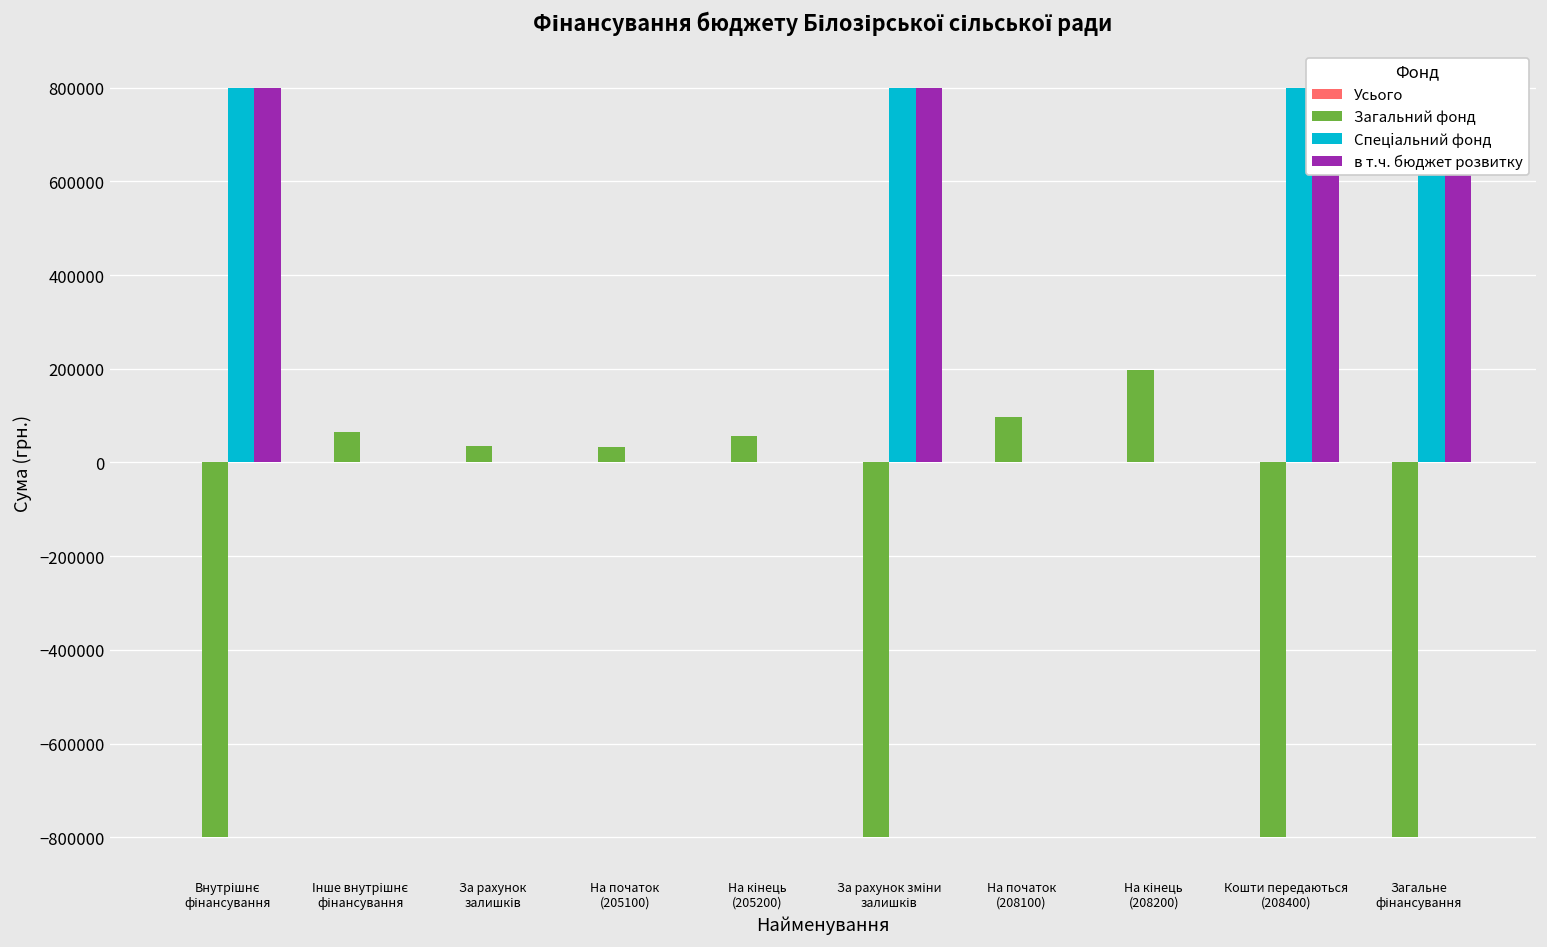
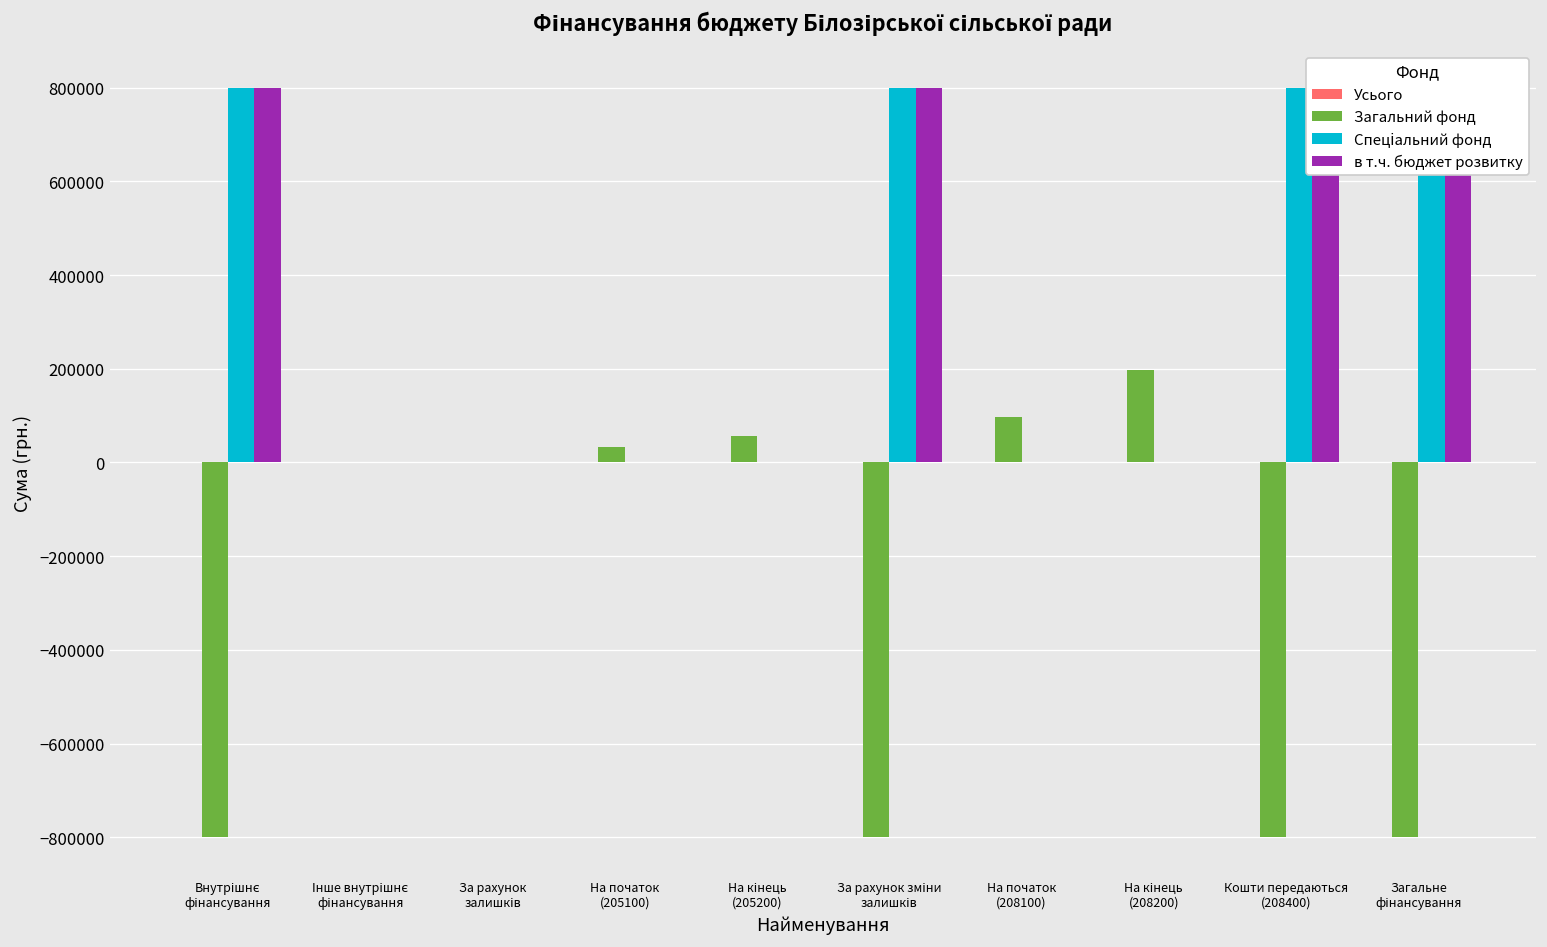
Загальний фонд, Інше внутрішнє фінансування: 60000 -> 0
Загальний фонд, За рахунок залишків: 30000 -> 0
